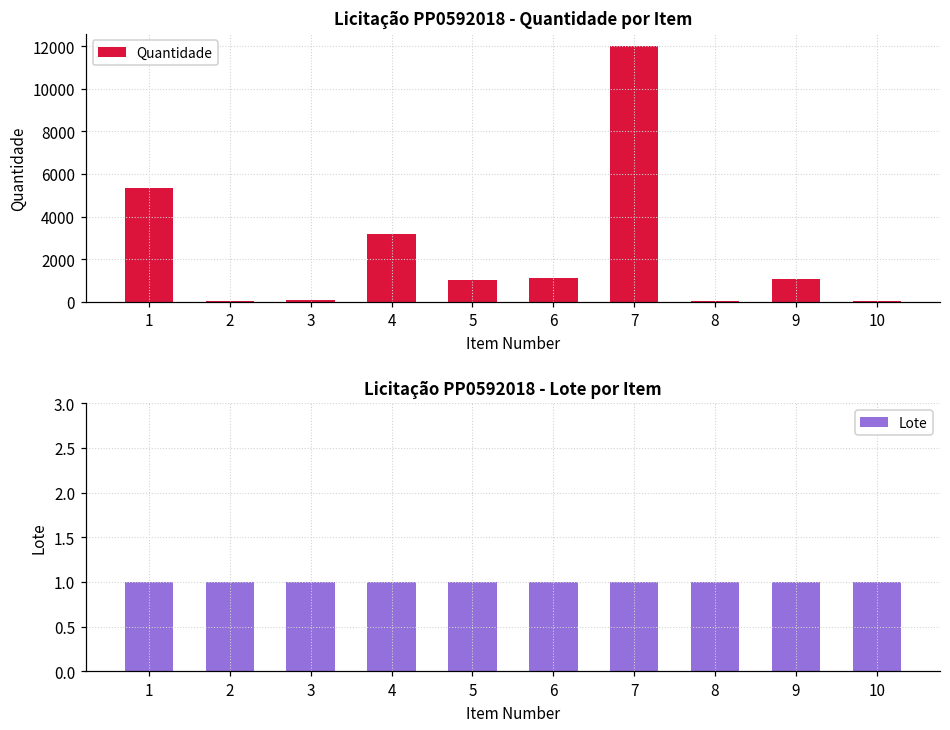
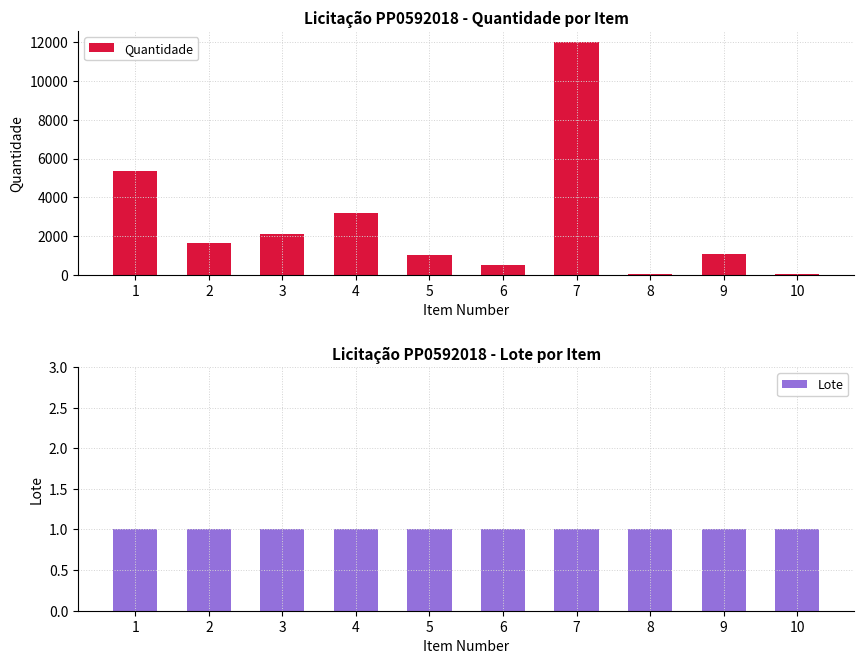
Licitação PP0592018 - Quantidade por Item, 2: 100 -> 1700
Licitação PP0592018 - Quantidade por Item, 3: 100 -> 2100
Licitação PP0592018 - Quantidade por Item, 6: 1100 -> 500
